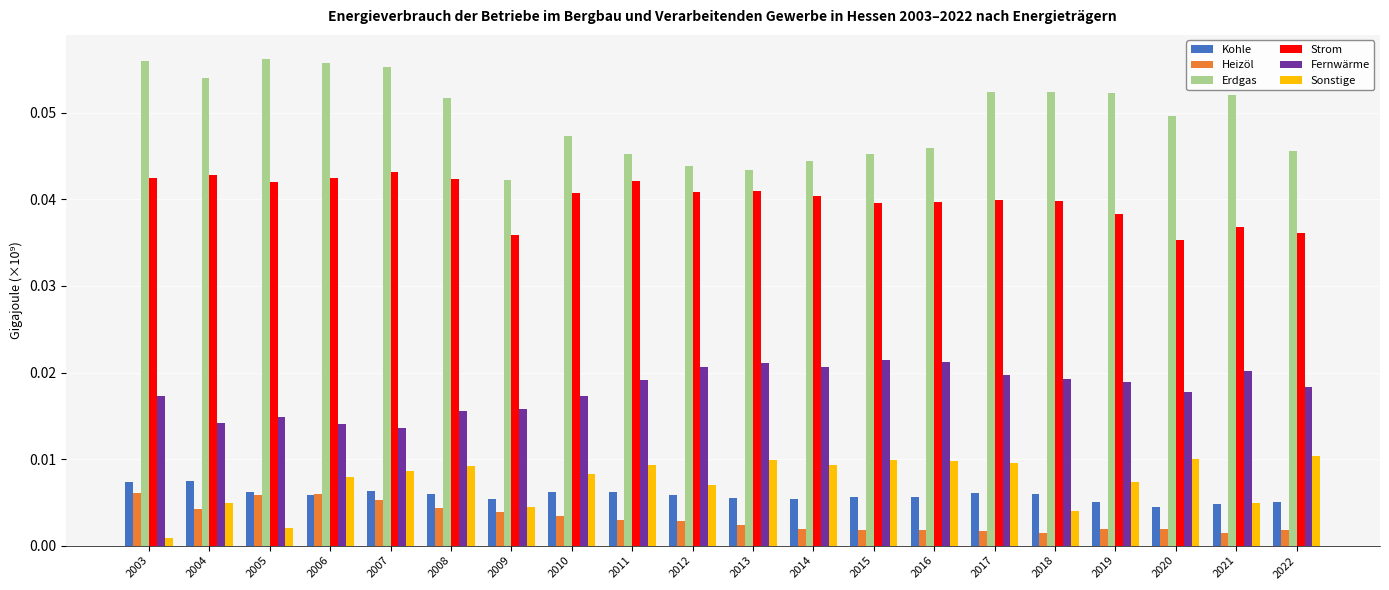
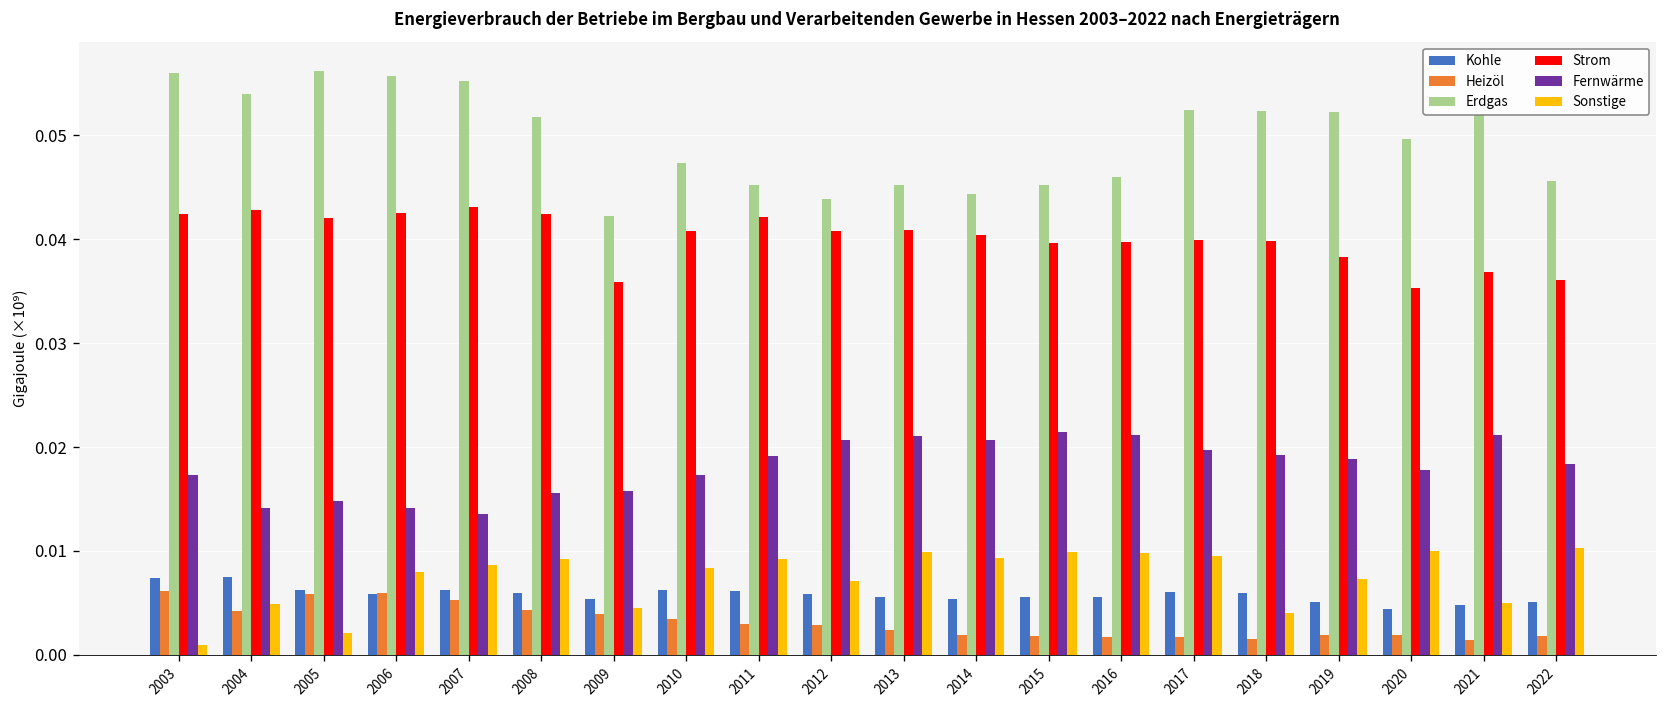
Erdgas, 2013: 0.043 -> 0.045
Fernwärme, 2021: 0.020 -> 0.021
